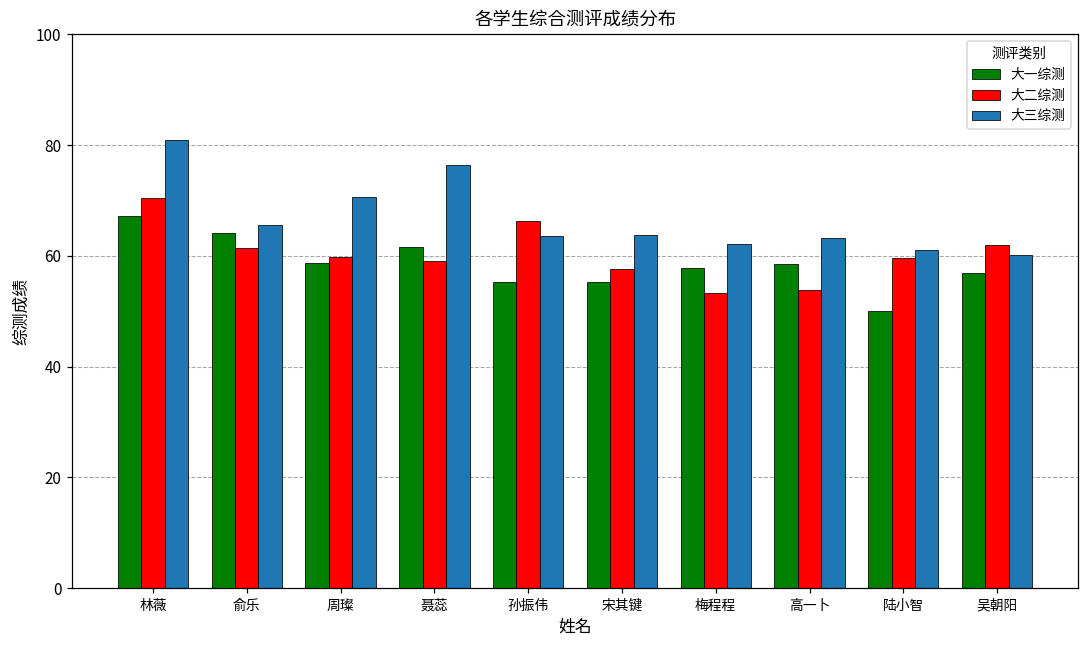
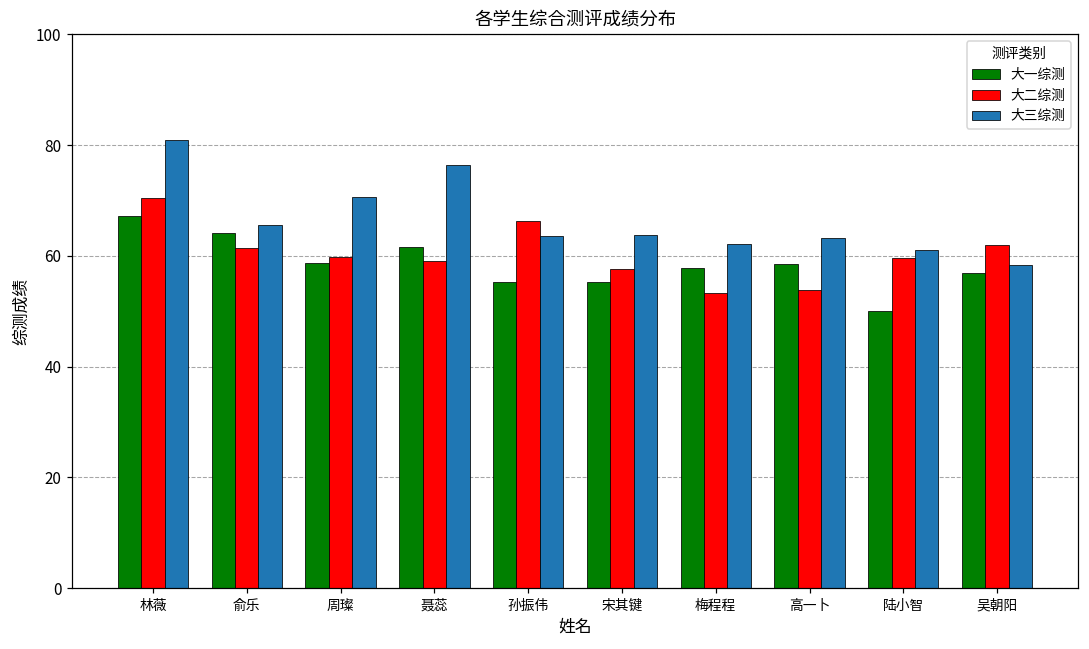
大三综测, 吴朝阳: 60 -> 58
